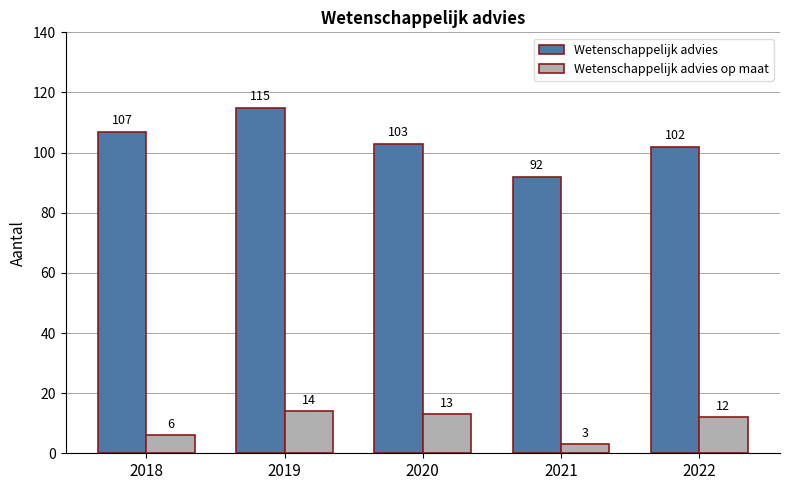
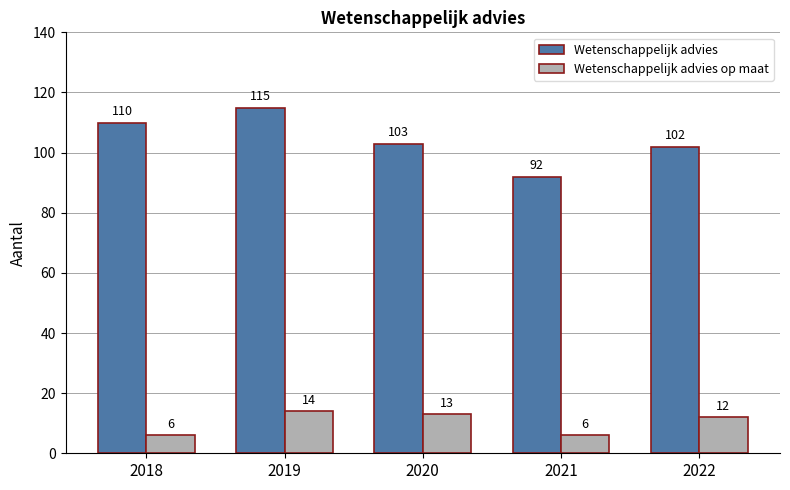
Wetenschappelijk advies, 2018: 107 -> 110
Wetenschappelijk advies op maat, 2021: 3 -> 6
